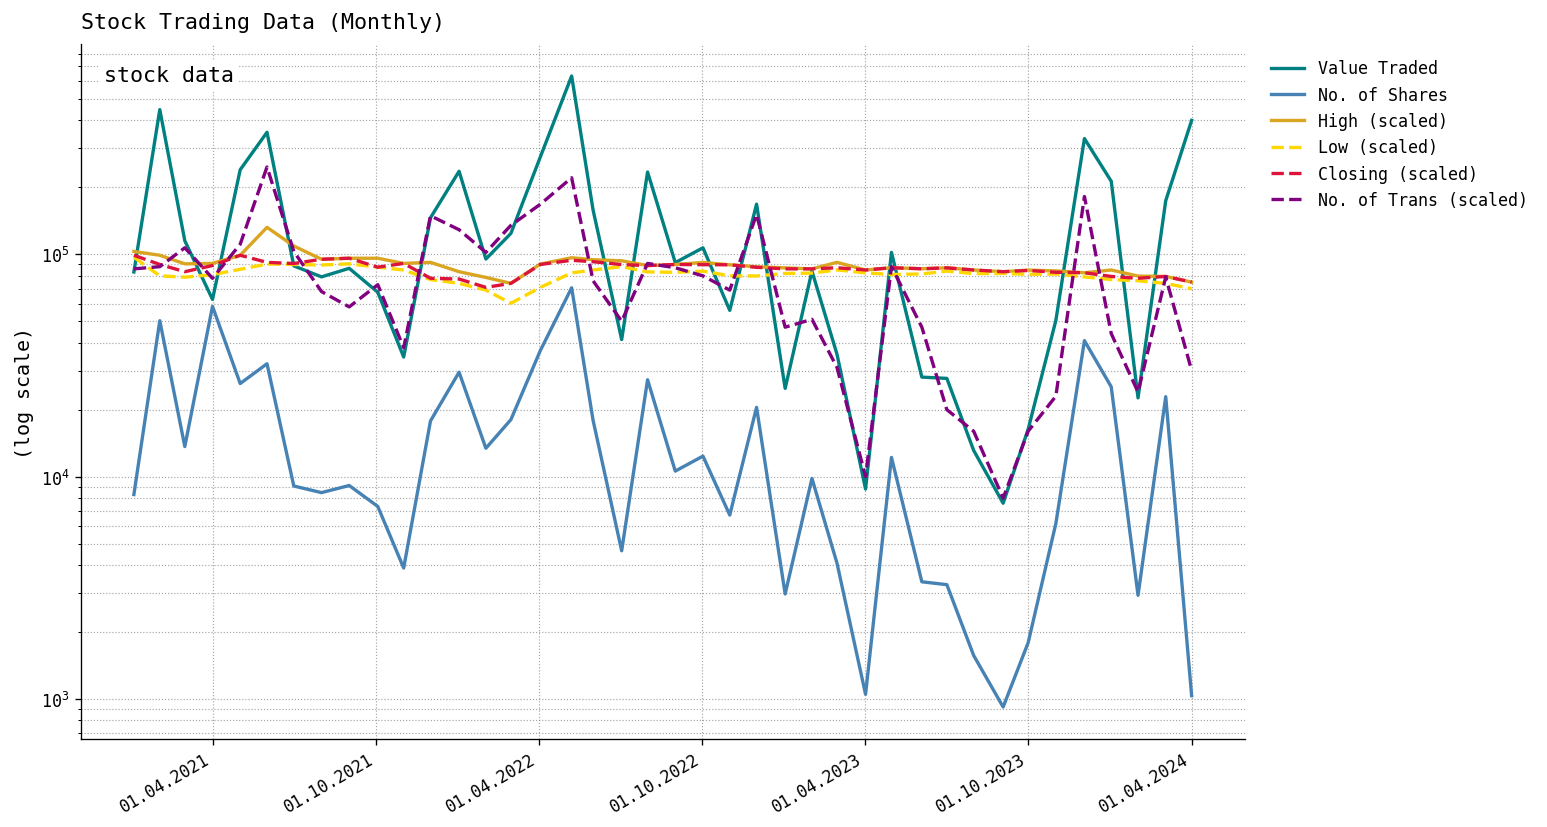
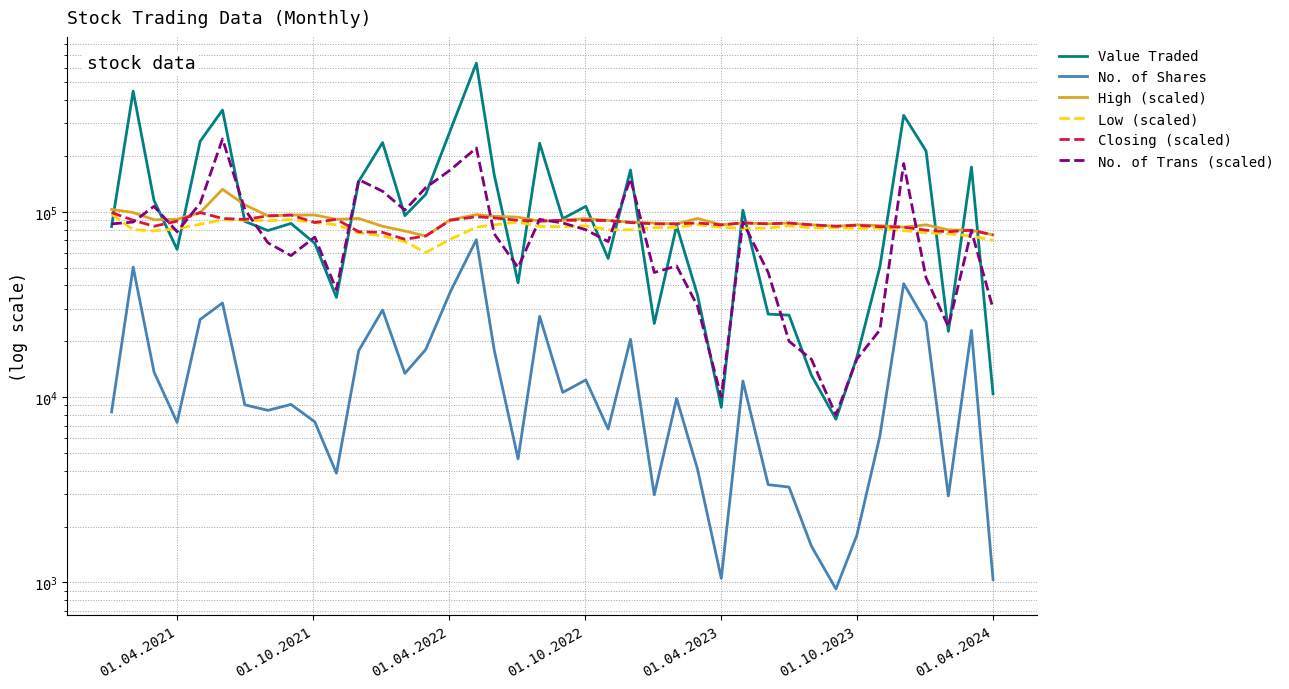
No. of Shares, 01.04.2021: 58000 -> 7300
Value Traded, 01.04.2024: 400000 -> 10000
